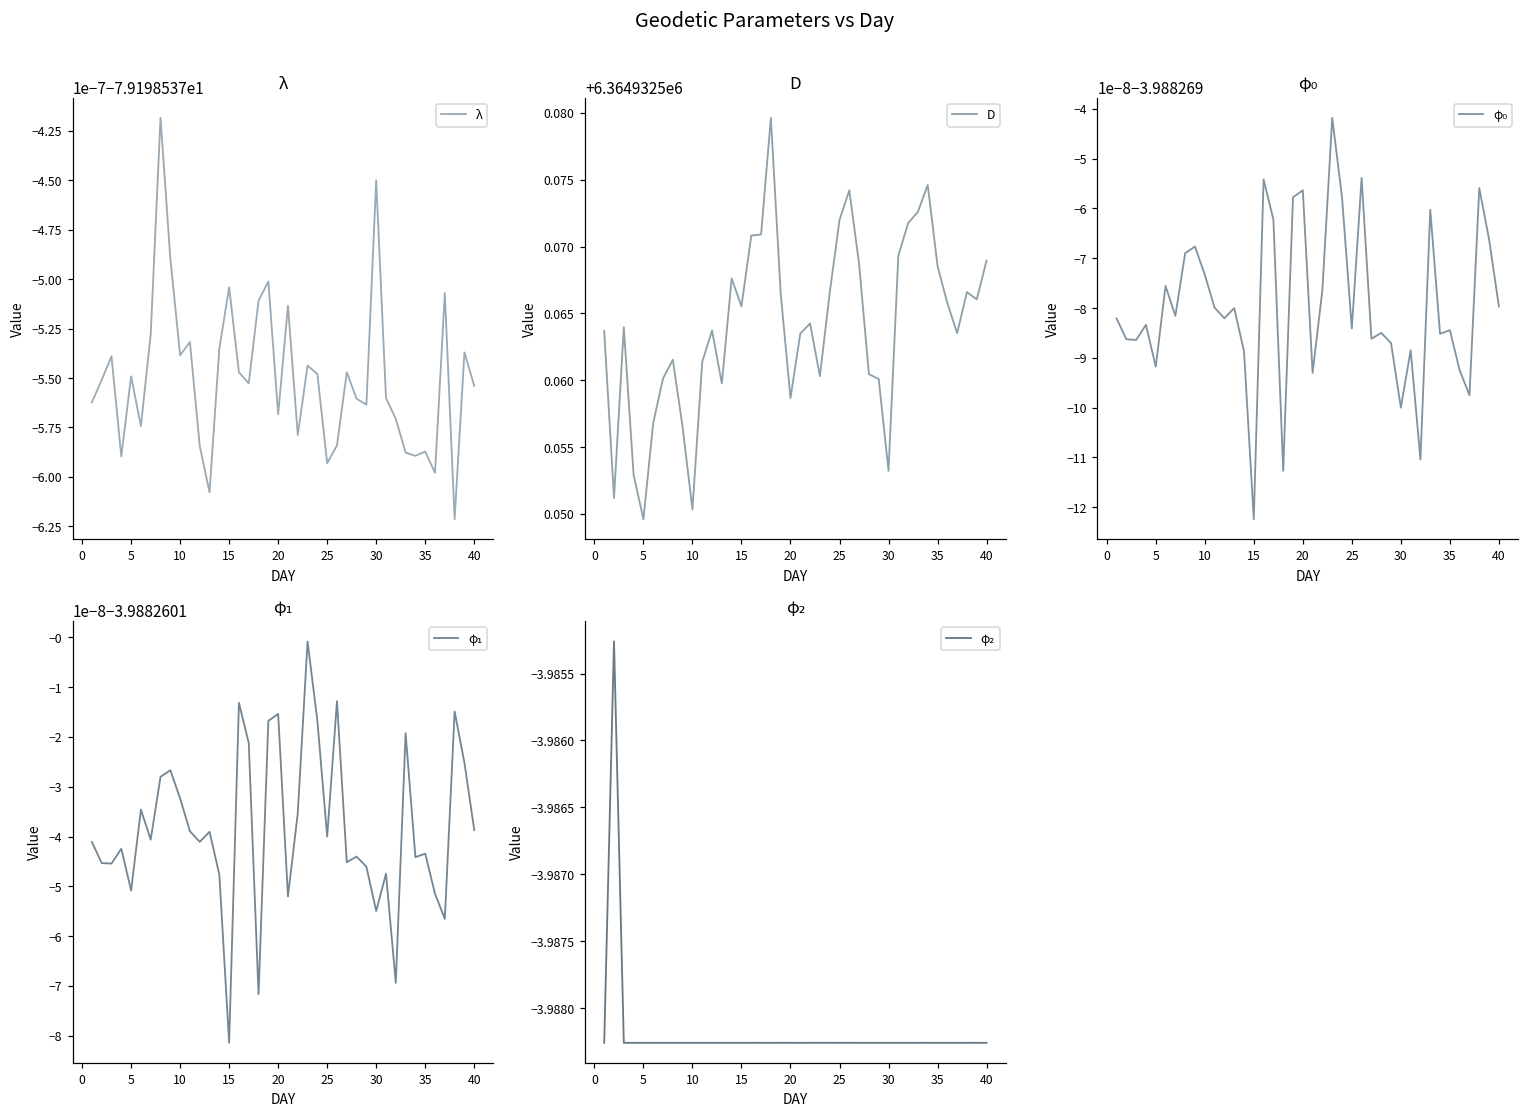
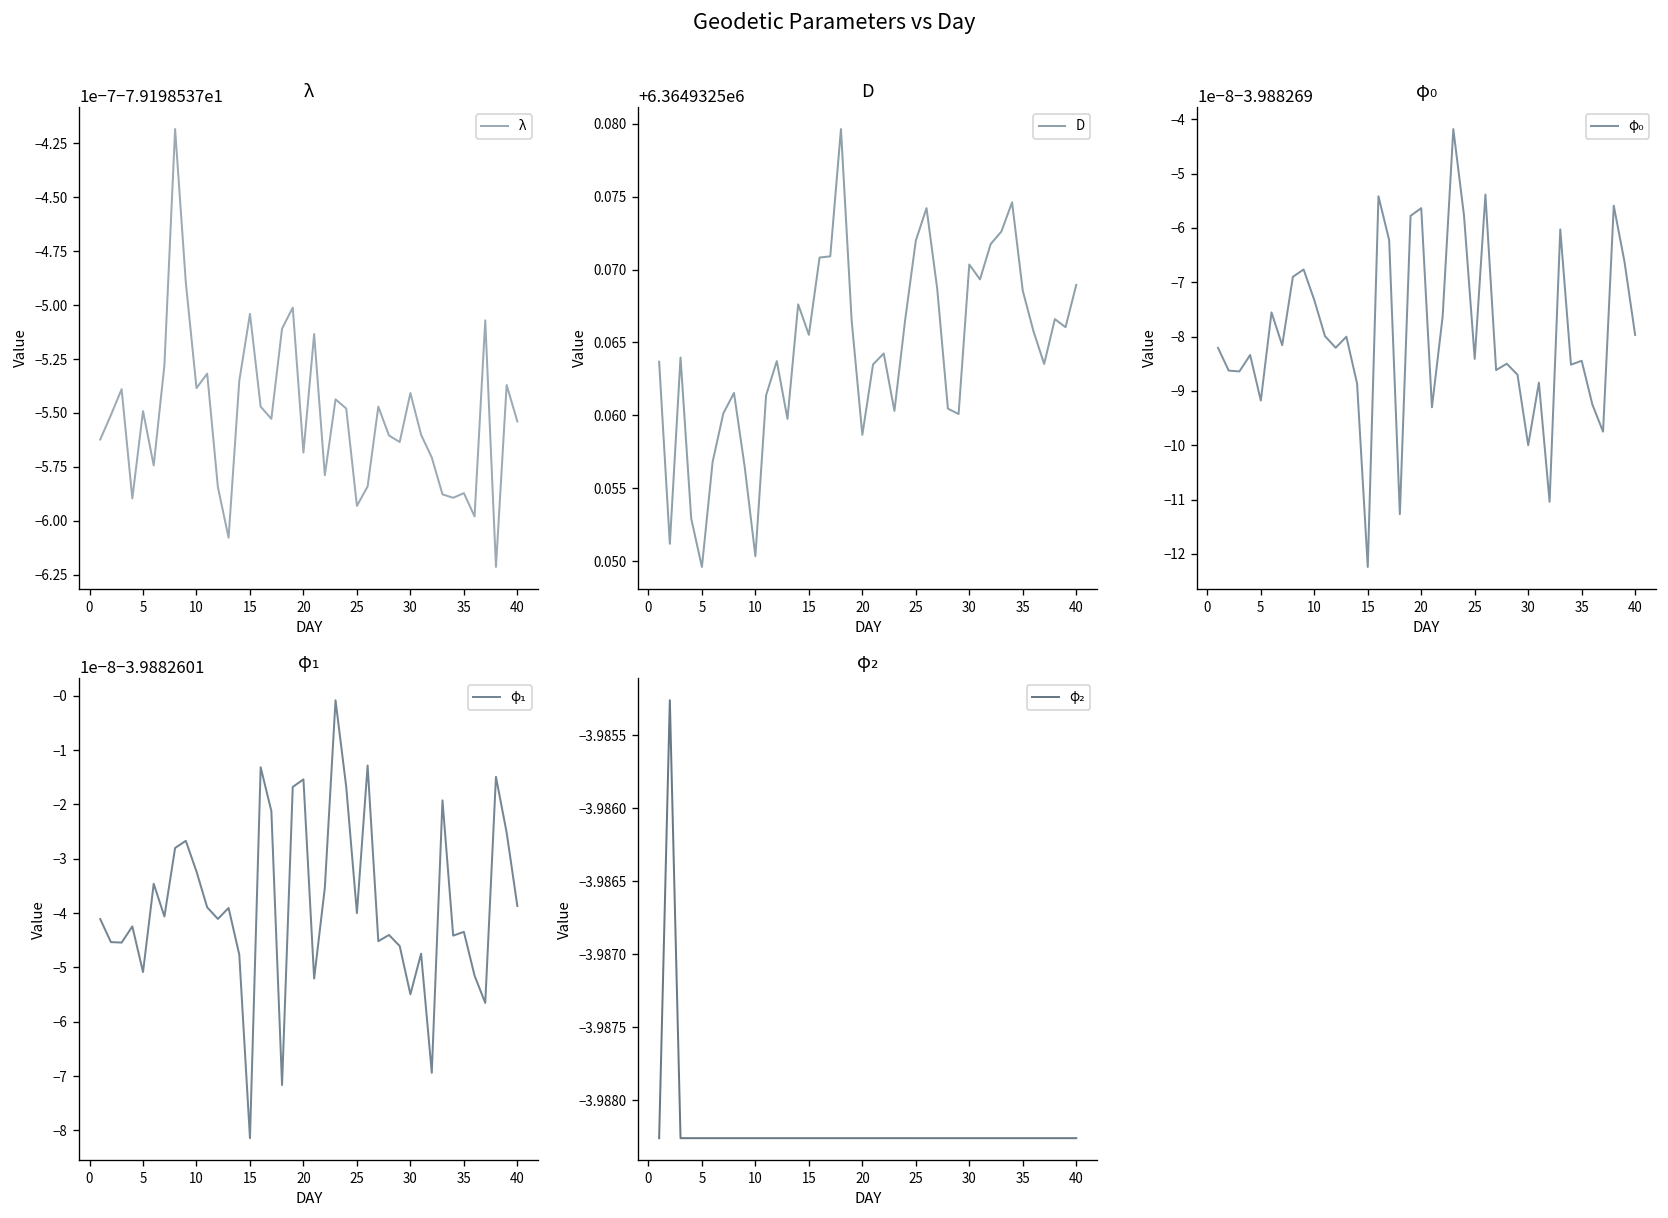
λ, 30: -79.198537450 -> -79.198537541
D, 30: 6364932.5532 -> 6364932.5703
